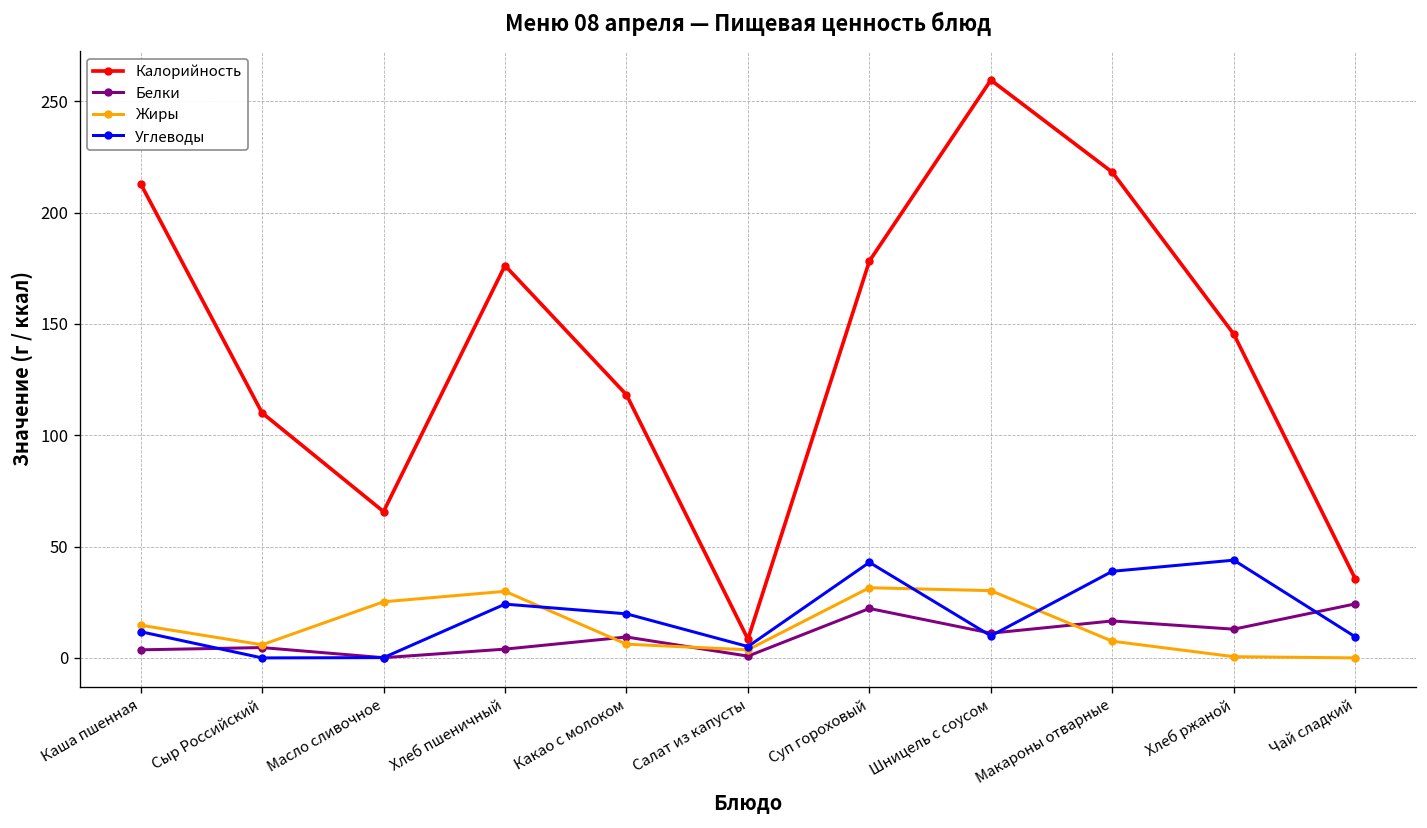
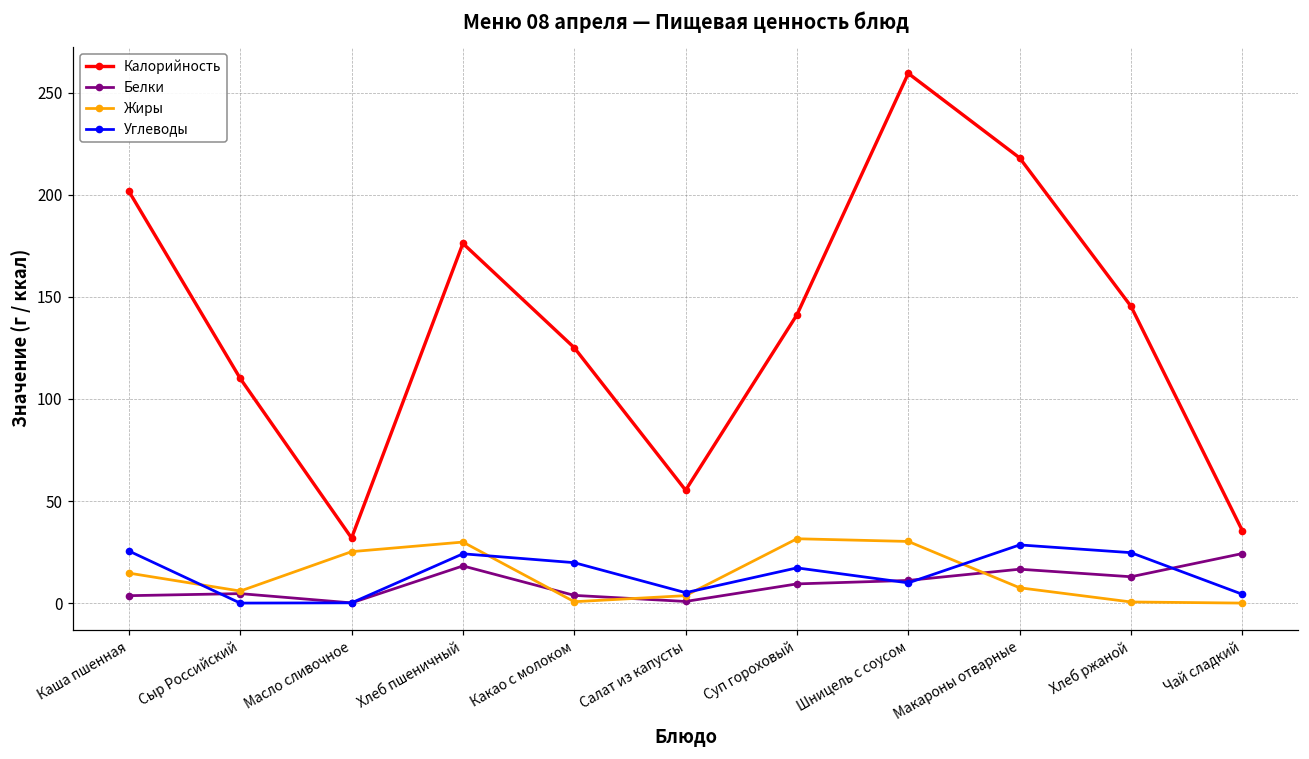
Калорийность, Каша пшенная: 213 -> 202
Углеводы, Каша пшенная: 12 -> 26
Калорийность, Масло сливочное: 66 -> 32
Белки, Хлеб пшеничный: 4 -> 18
Калорийность, Какао с молоком: 118 -> 125
Белки, Какао с молоком: 9 -> 4
Жиры, Какао с молоком: 6 -> 1
Калорийность, Салат из капусты: 8 -> 55
Калорийность, Суп гороховый: 178 -> 141
Белки, Суп гороховый: 22 -> 9
Углеводы, Суп гороховый: 43 -> 17
Углеводы, Макароны отварные: 39 -> 29
Углеводы, Хлеб ржаной: 44 -> 25
Углеводы, Чай сладкий: 9 -> 4
